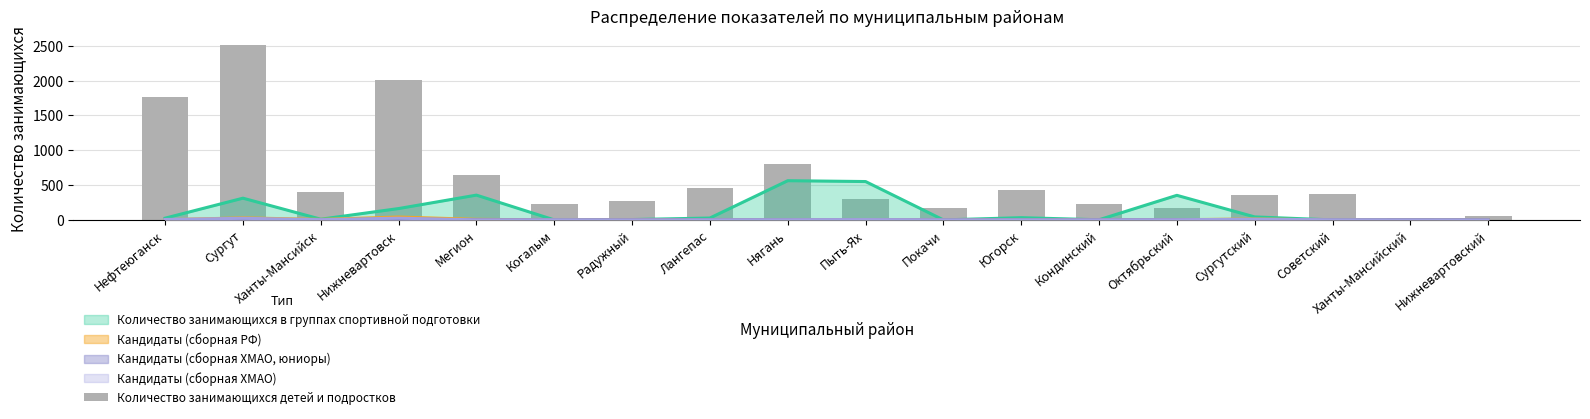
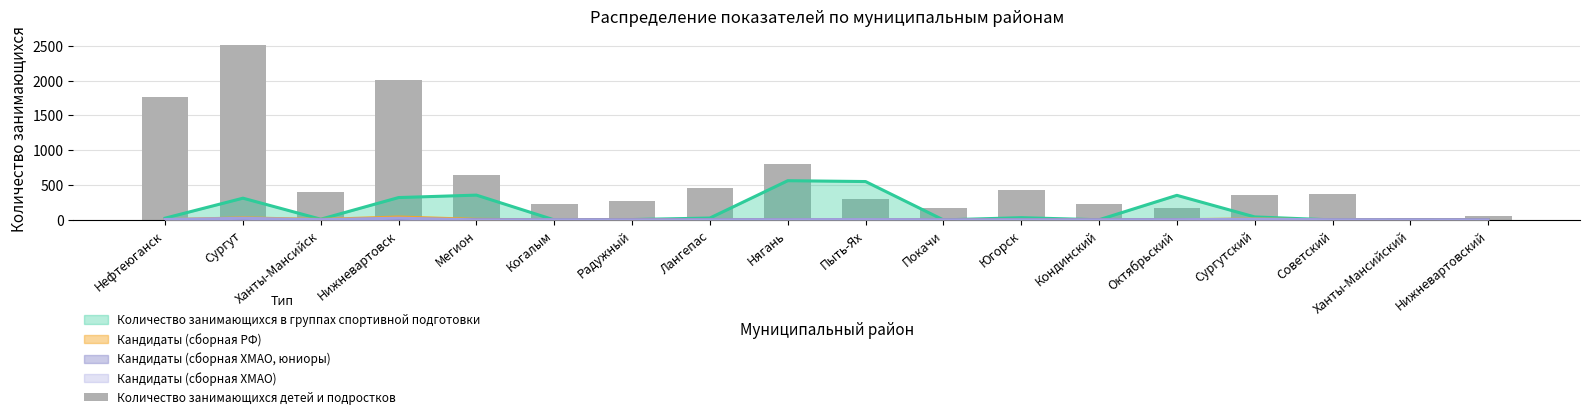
Количество занимающихся в группах спортивной подготовки, Нижневартовск: 200 -> 300
